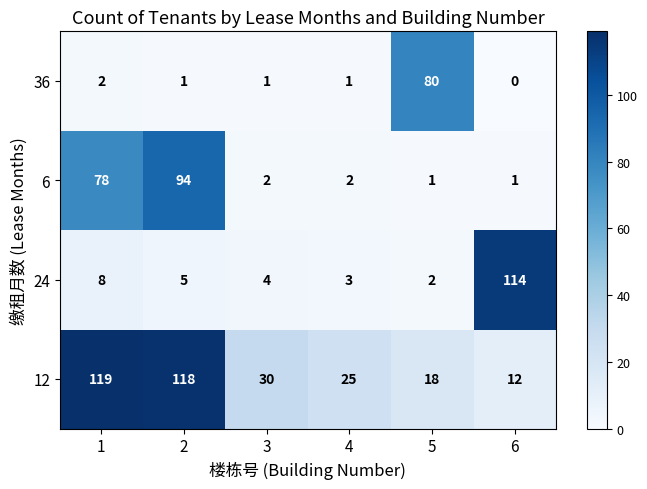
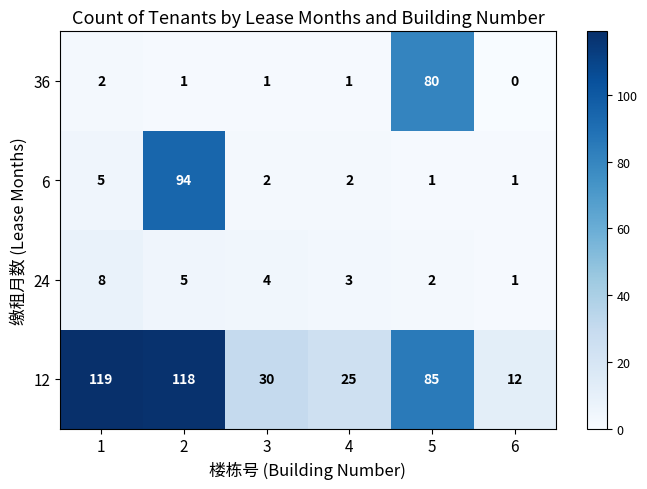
6, 1: 78 -> 5
24, 6: 114 -> 1
12, 5: 18 -> 85
